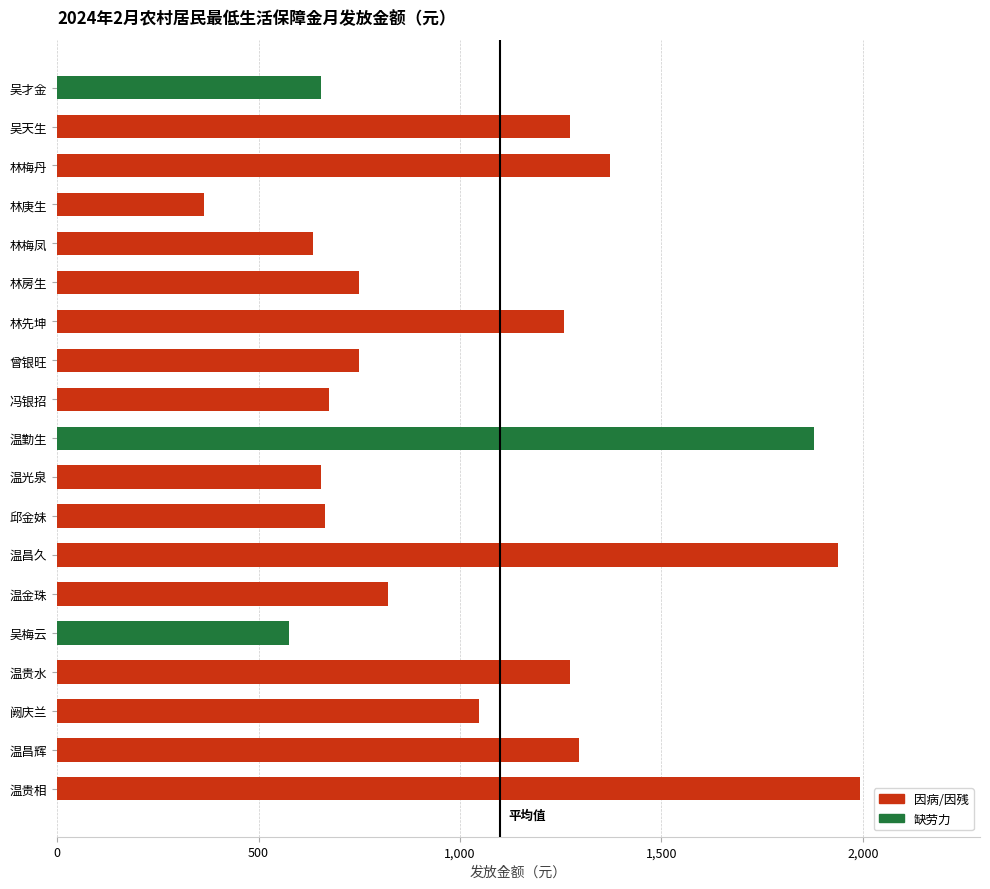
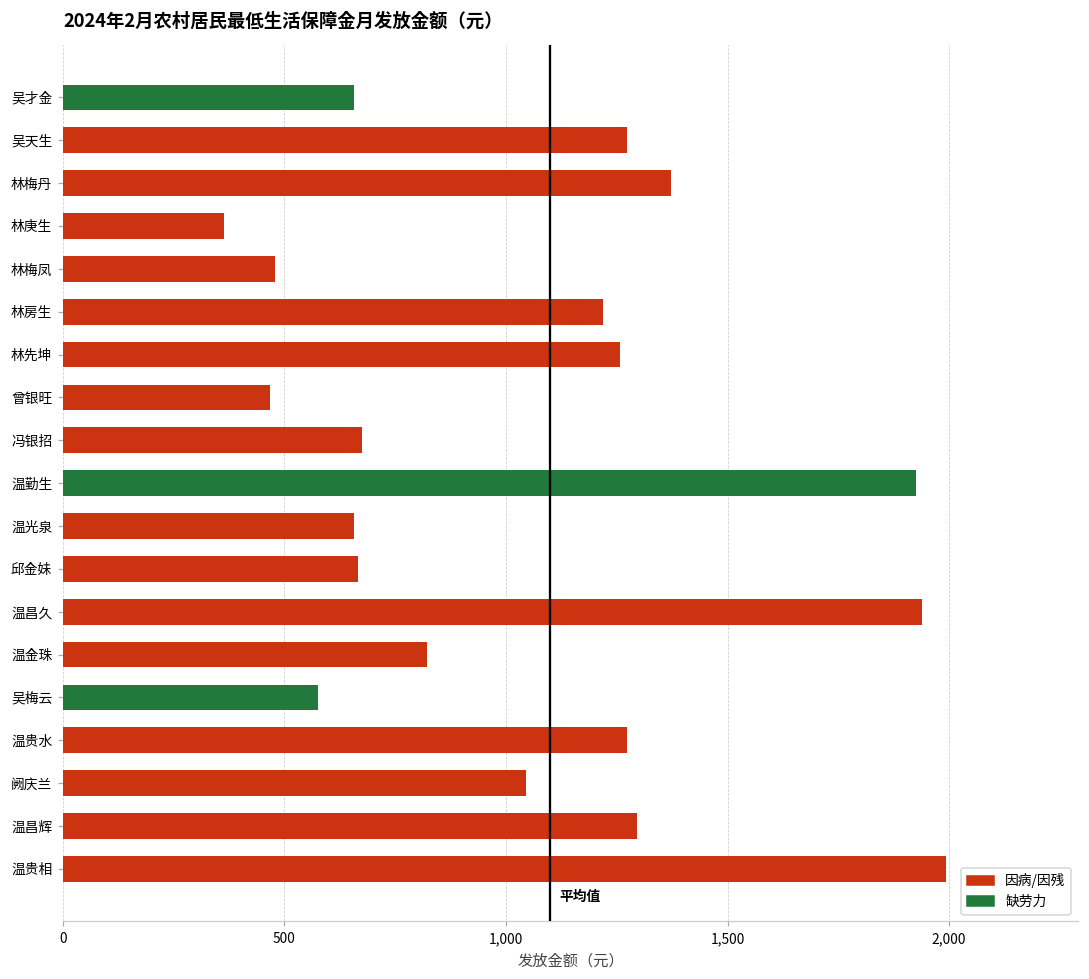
林梅凤: 640 -> 480
林房生: 750 -> 1,220
曾银旺: 750 -> 470
温勤生: 1,880 -> 1,930
